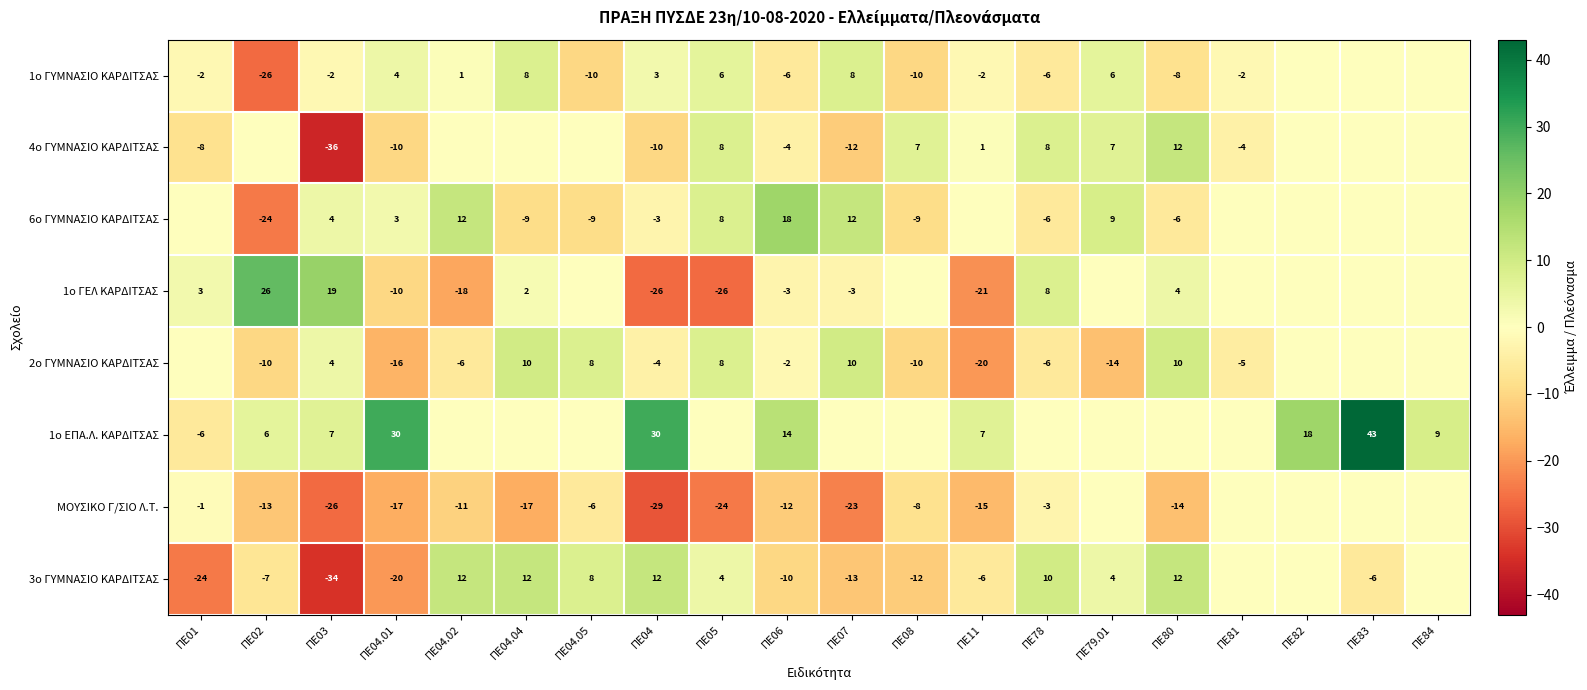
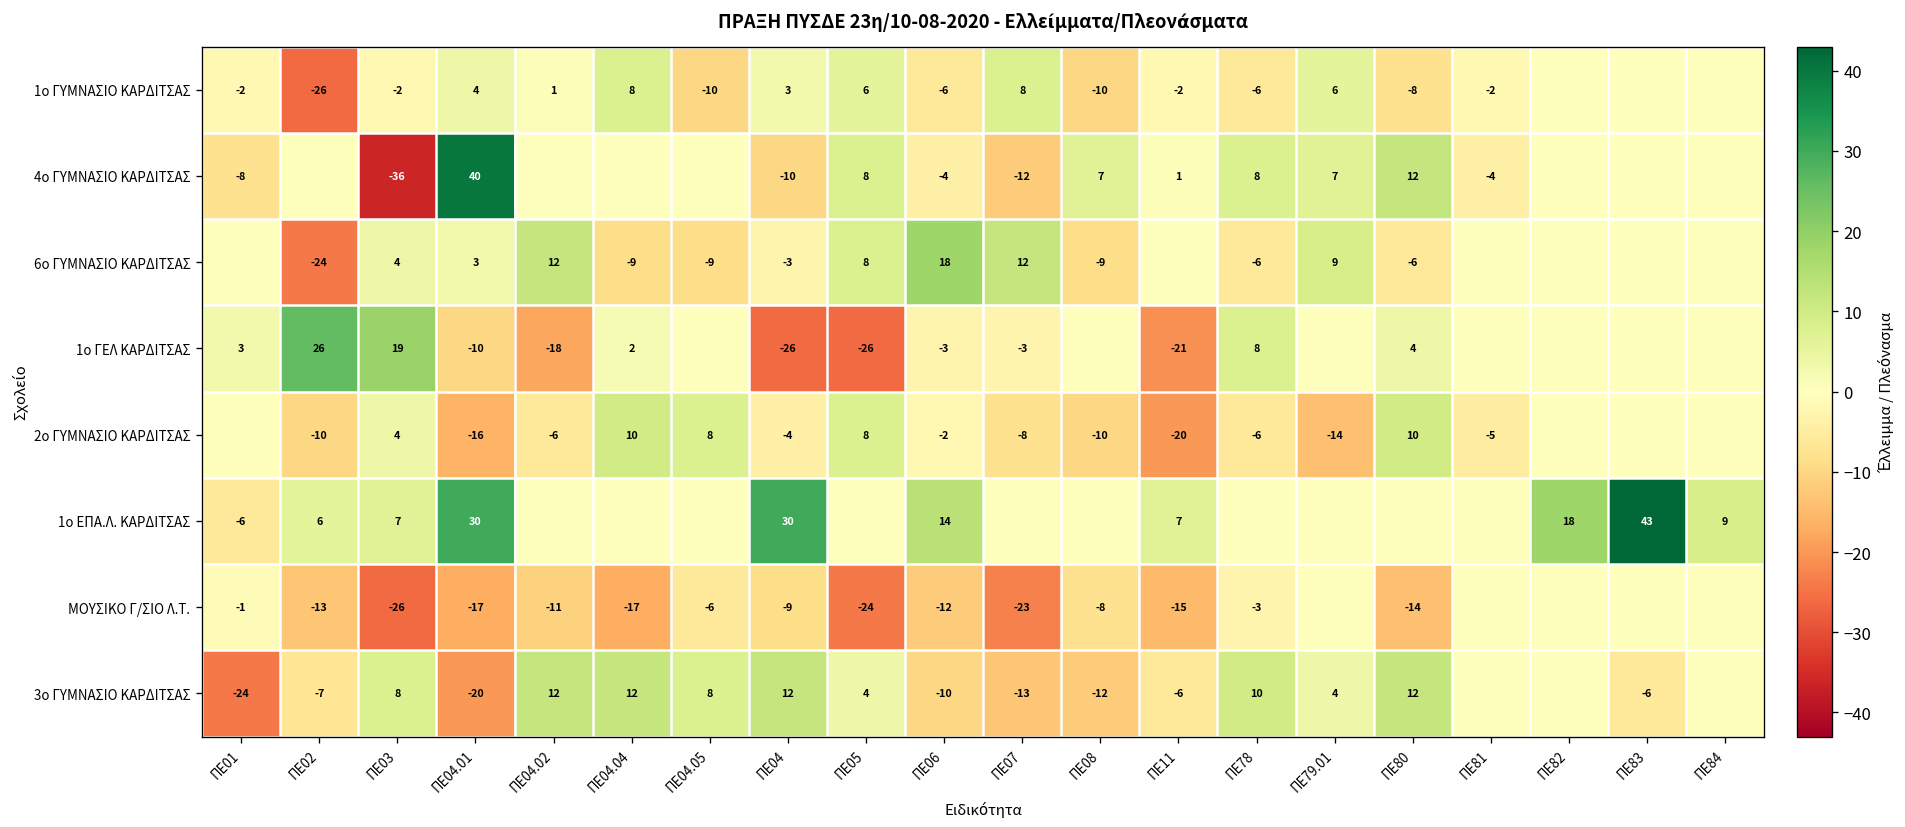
4ο ΓΥΜΝΑΣΙΟ ΚΑΡΔΙΤΣΑΣ, ΠΕ04.01: -10 -> 40
2ο ΓΥΜΝΑΣΙΟ ΚΑΡΔΙΤΣΑΣ, ΠΕ07: 10 -> -8
ΜΟΥΣΙΚΟ Γ/ΣΙΟ Λ.Τ., ΠE04: -29 -> -9
3ο ΓΥΜΝΑΣΙΟ ΚΑΡΔΙΤΣΑΣ, ΠΕ03: -34 -> 8
